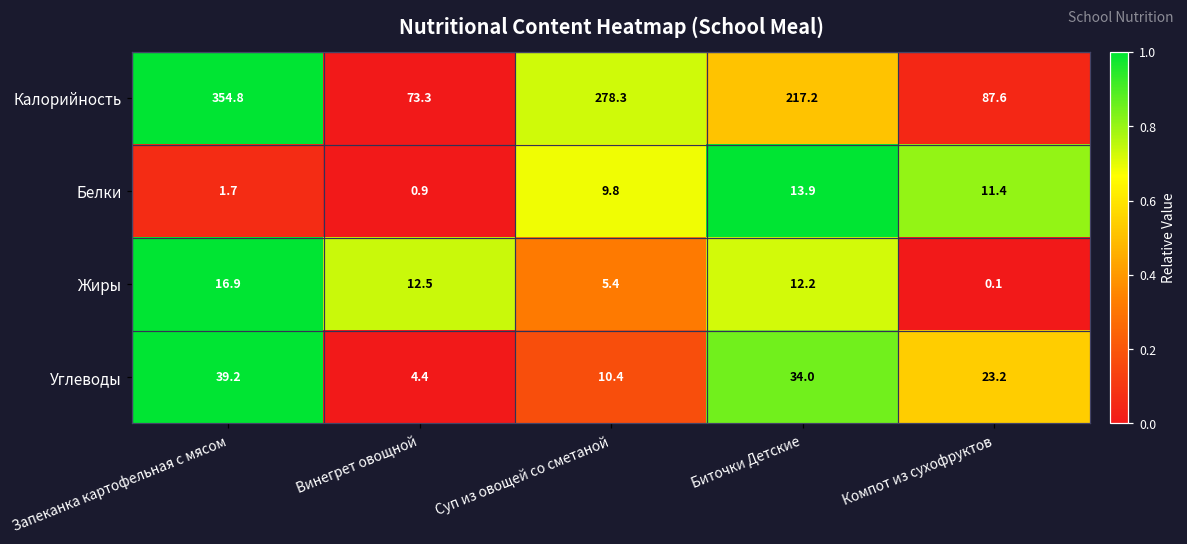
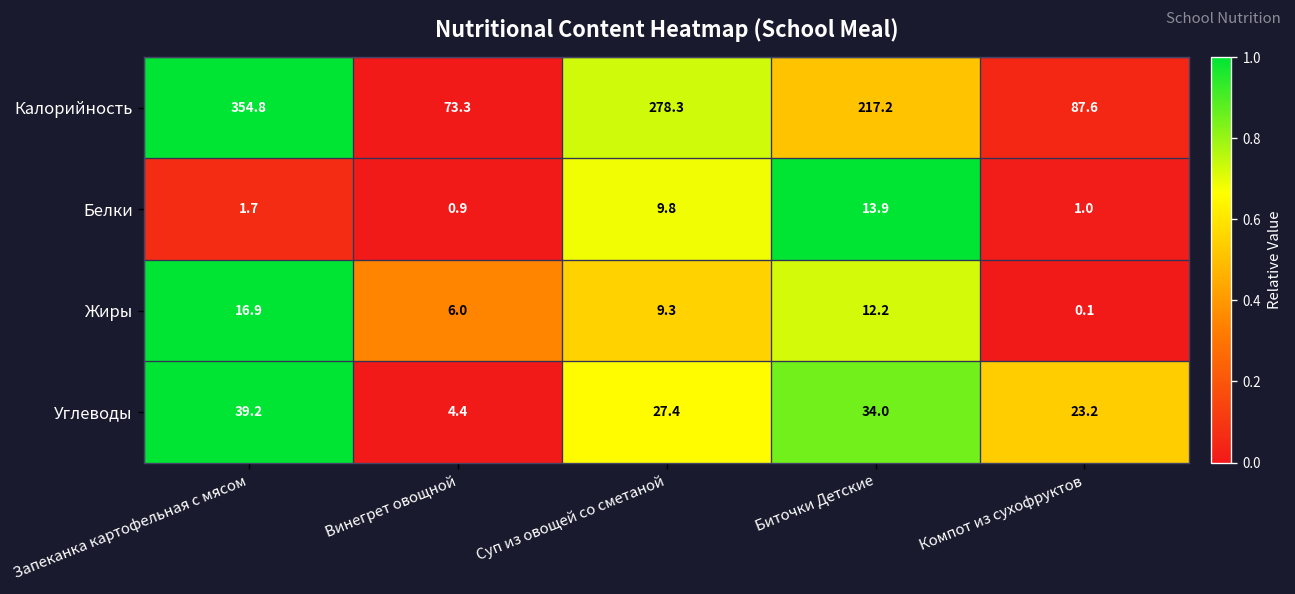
Белки, Компот из сухофруктов: 11.4 -> 1.0
Жиры, Винегрет овощной: 12.5 -> 6.0
Жиры, Суп из овощей со сметаной: 5.4 -> 9.3
Углеводы, Суп из овощей со сметаной: 10.4 -> 27.4
